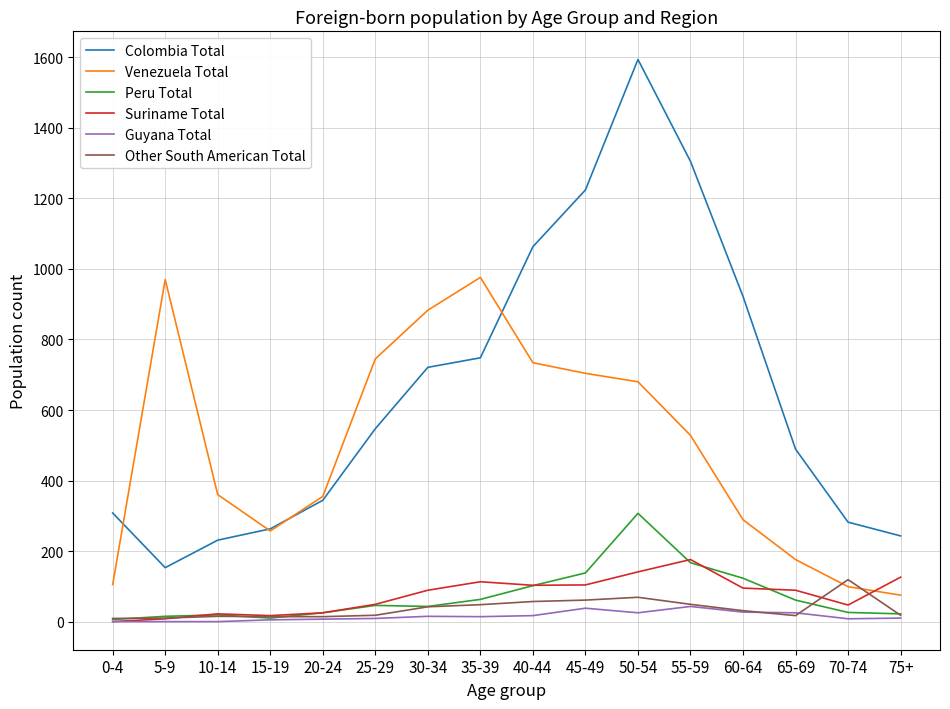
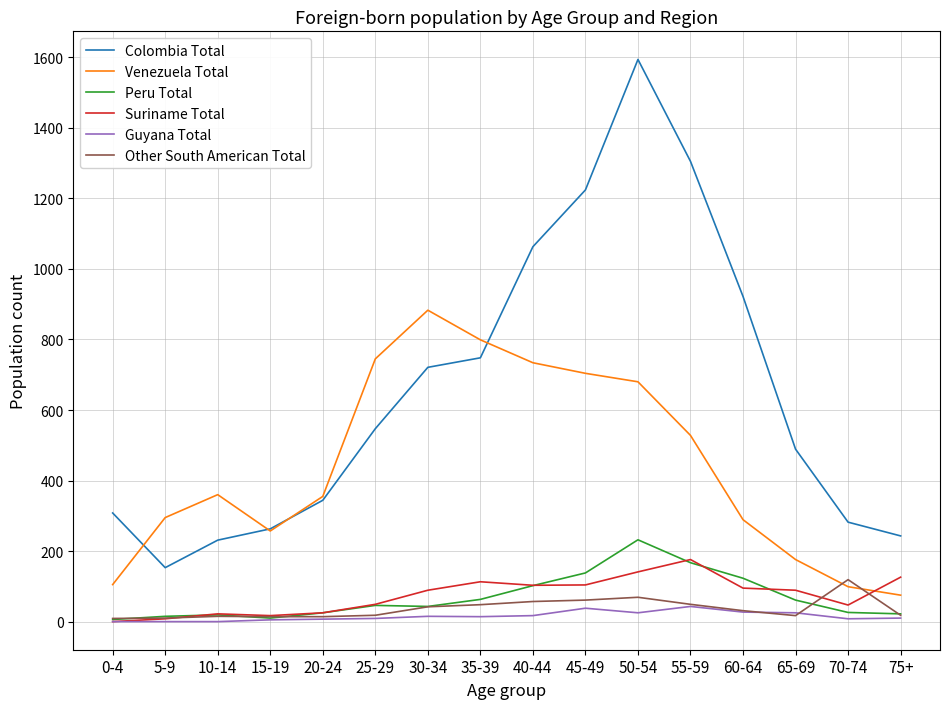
Venezuela Total, 5-9: 970 -> 300
Venezuela Total, 35-39: 980 -> 800
Peru Total, 50-54: 310 -> 230
